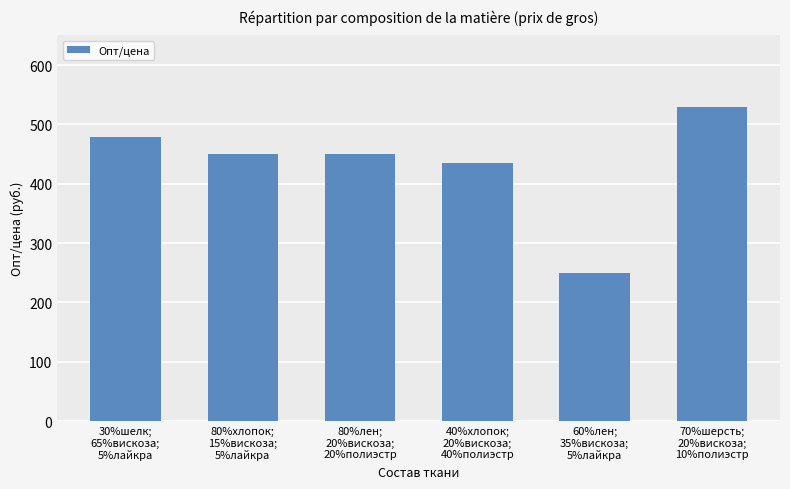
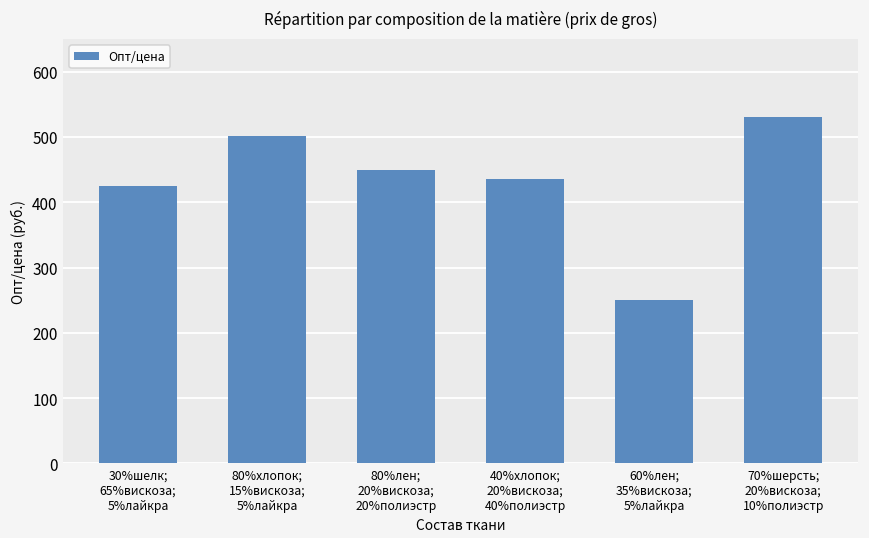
30%шелк; 65%вискоза; 5%лайкра: 480 -> 430
80%хлопок; 15%вискоза; 5%лайкра: 450 -> 500
